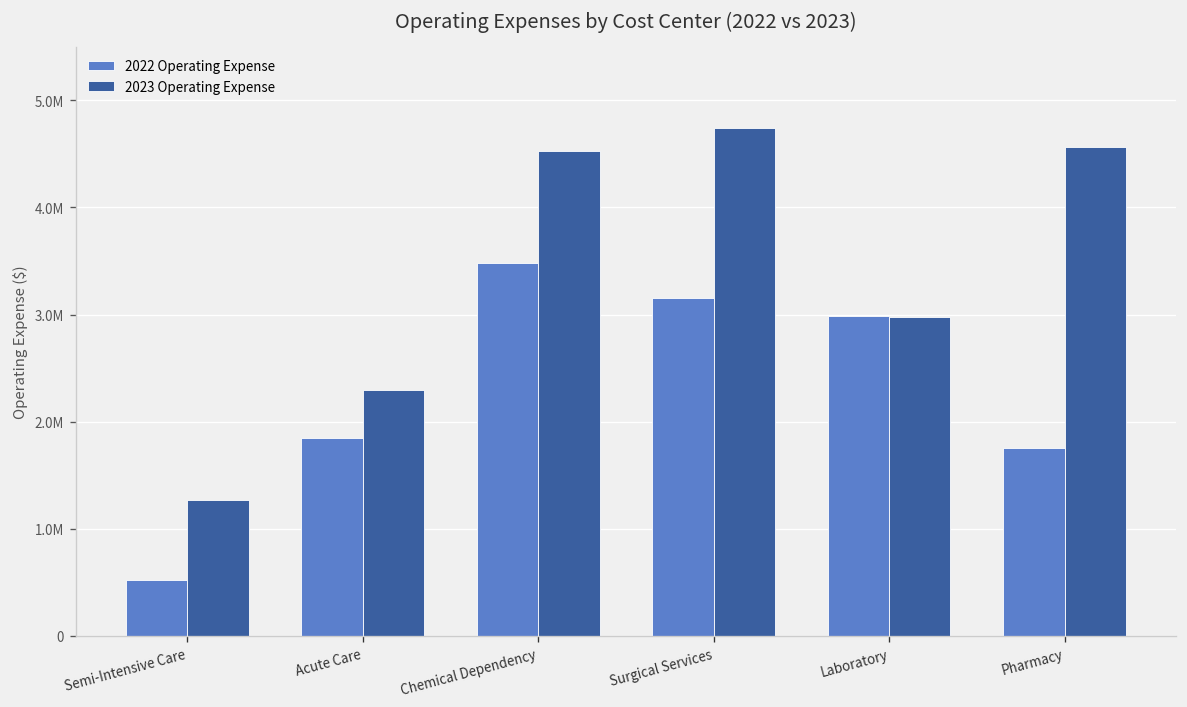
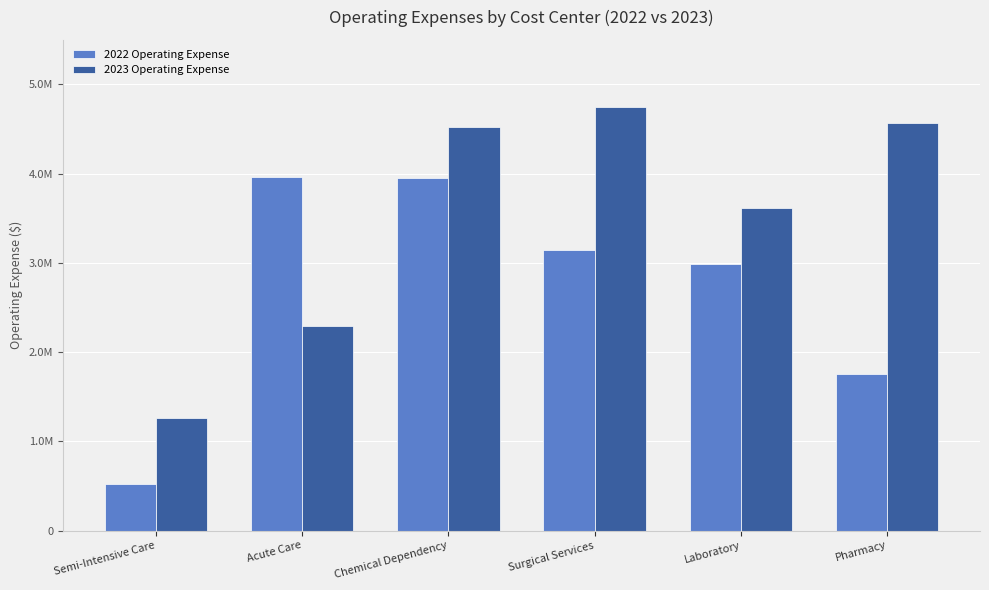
2022 Operating Expense, Acute Care: 1800000 -> 4000000
2022 Operating Expense, Chemical Dependency: 3500000 -> 4000000
2023 Operating Expense, Laboratory: 3000000 -> 3600000
